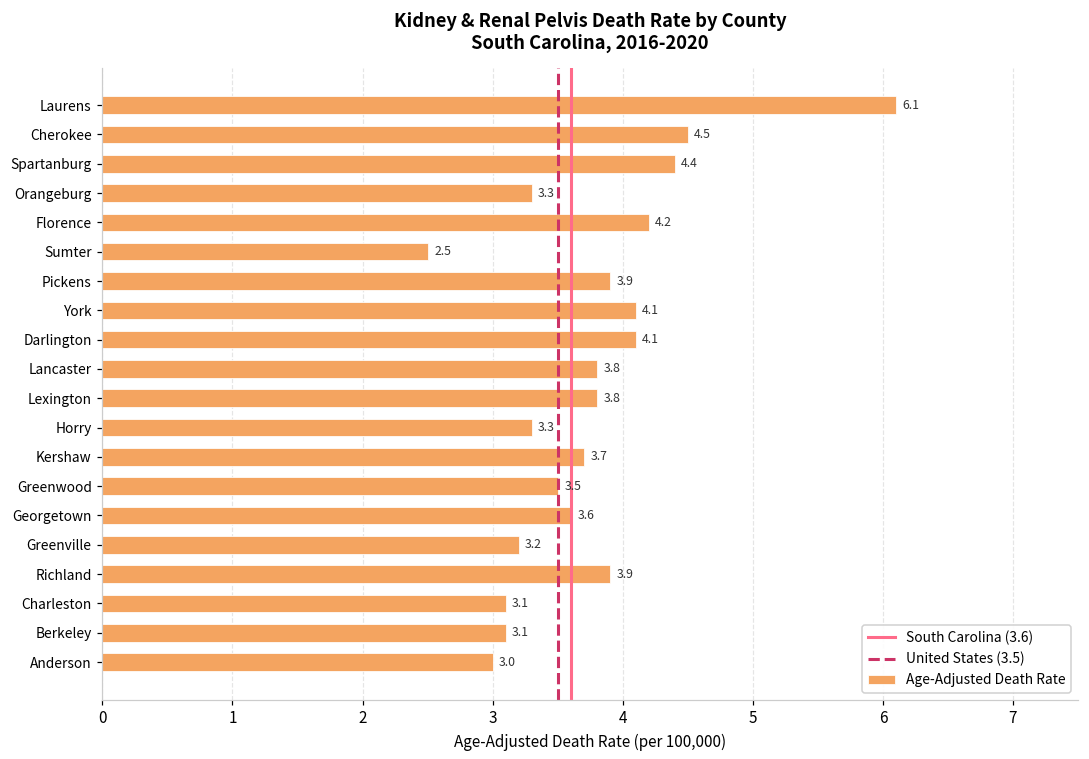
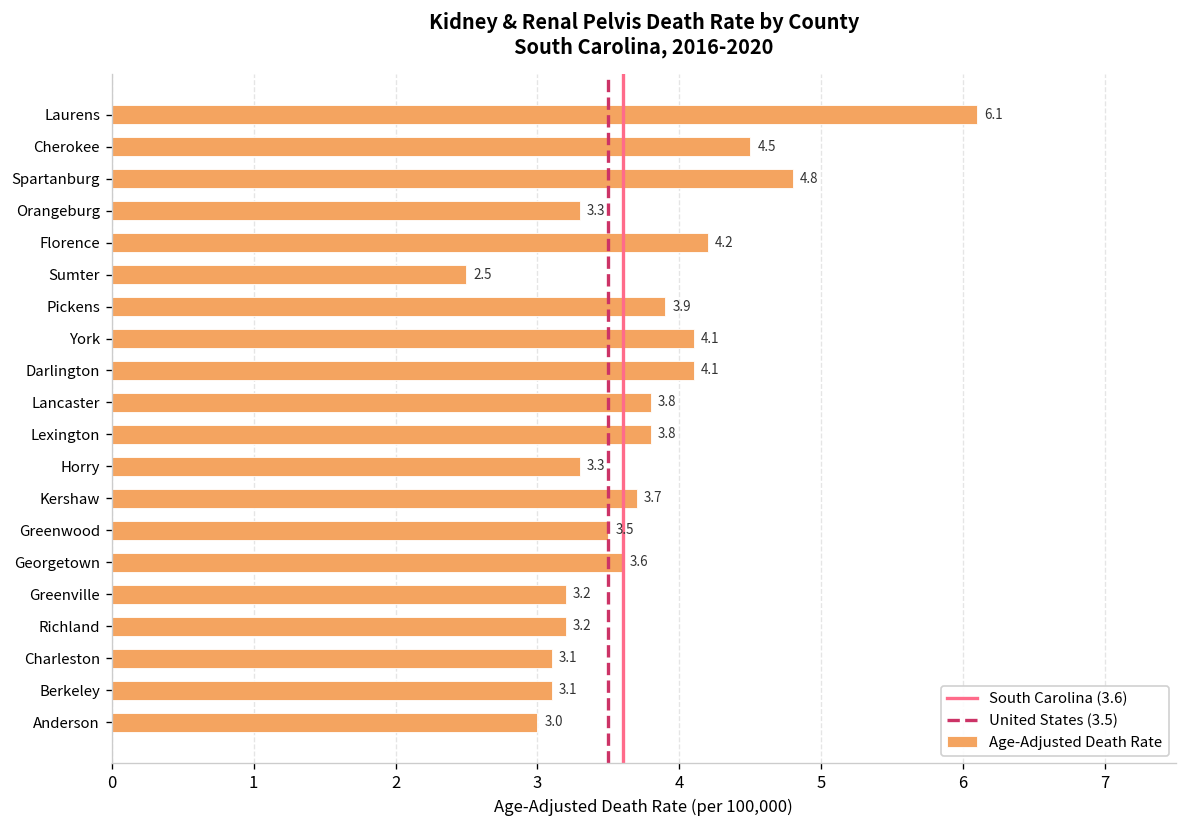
Spartanburg: 4.4 -> 4.8
Richland: 3.9 -> 3.2
